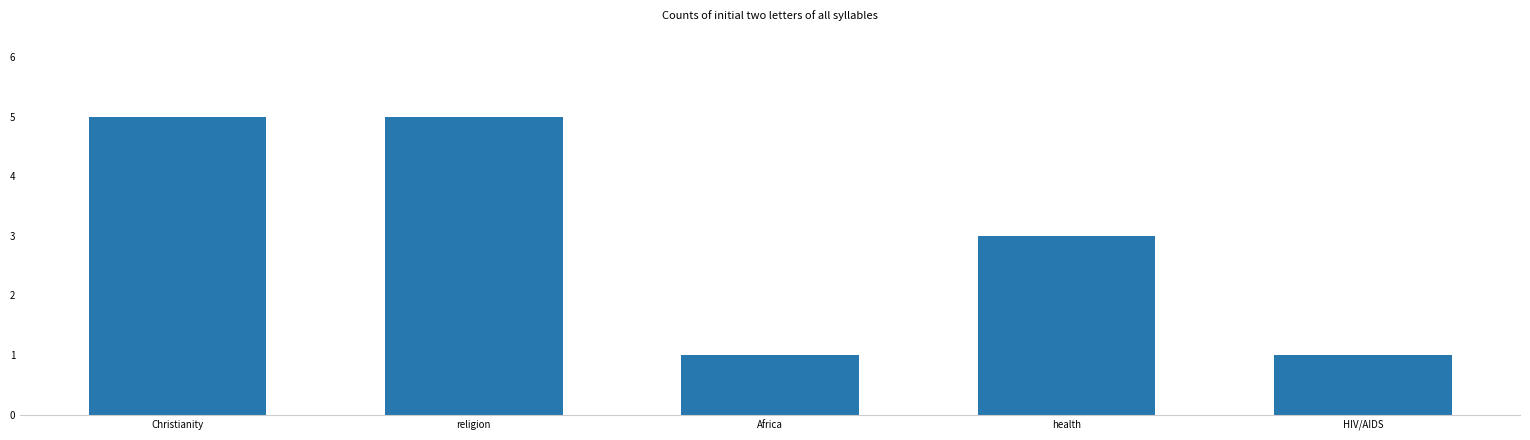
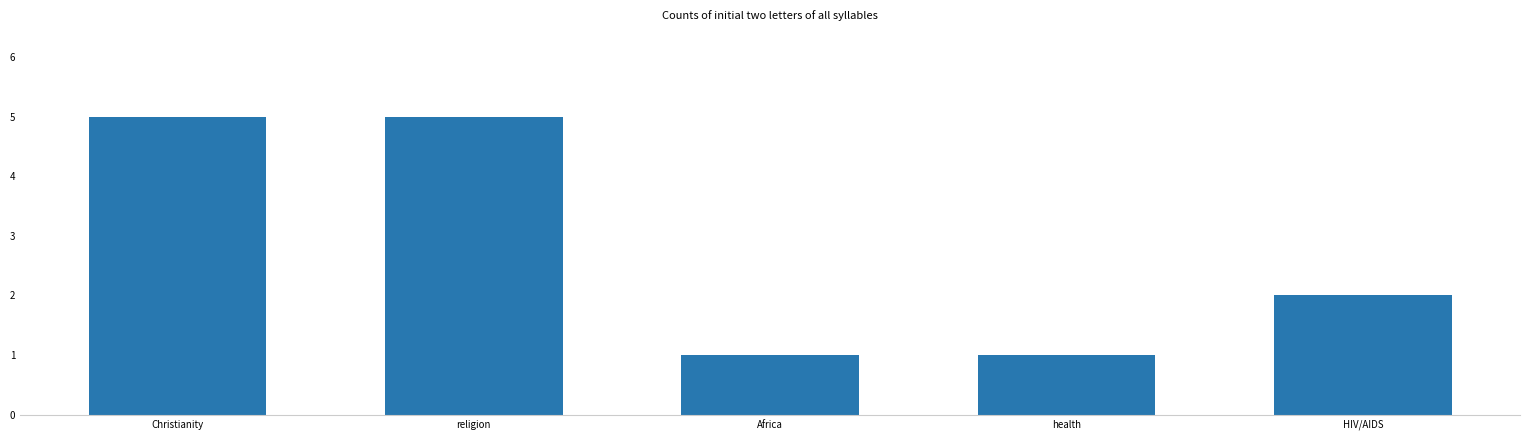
health: 3 -> 1
HIV/AIDS: 1 -> 2
